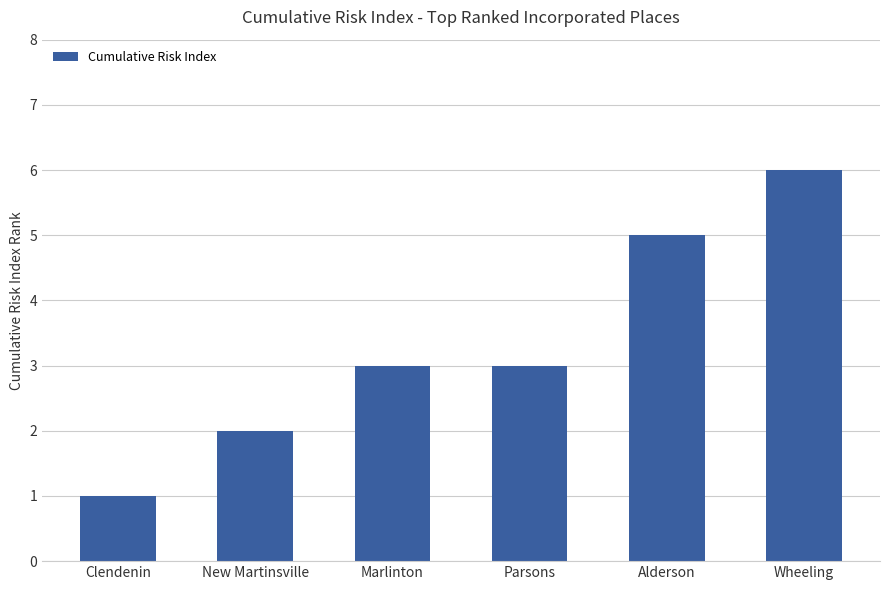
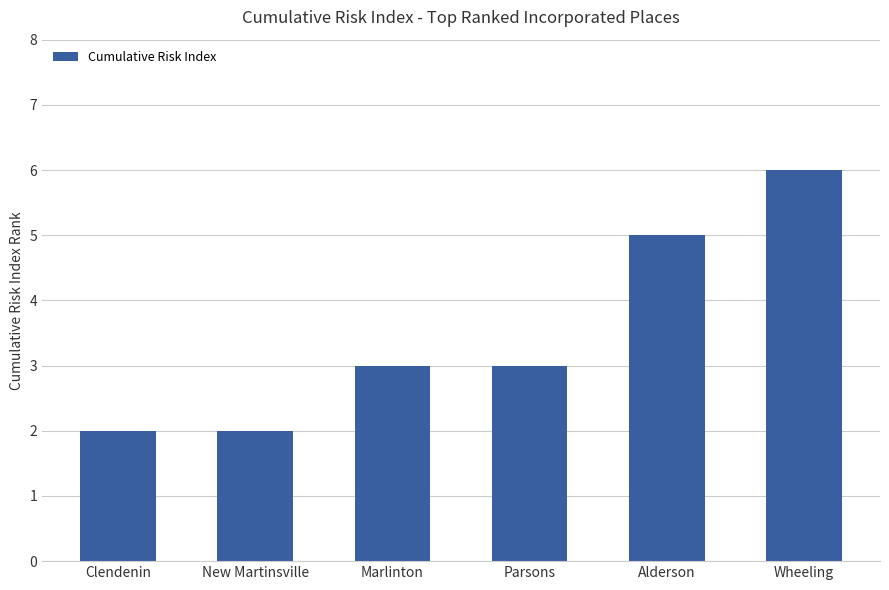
Clendenin: 1 -> 2
